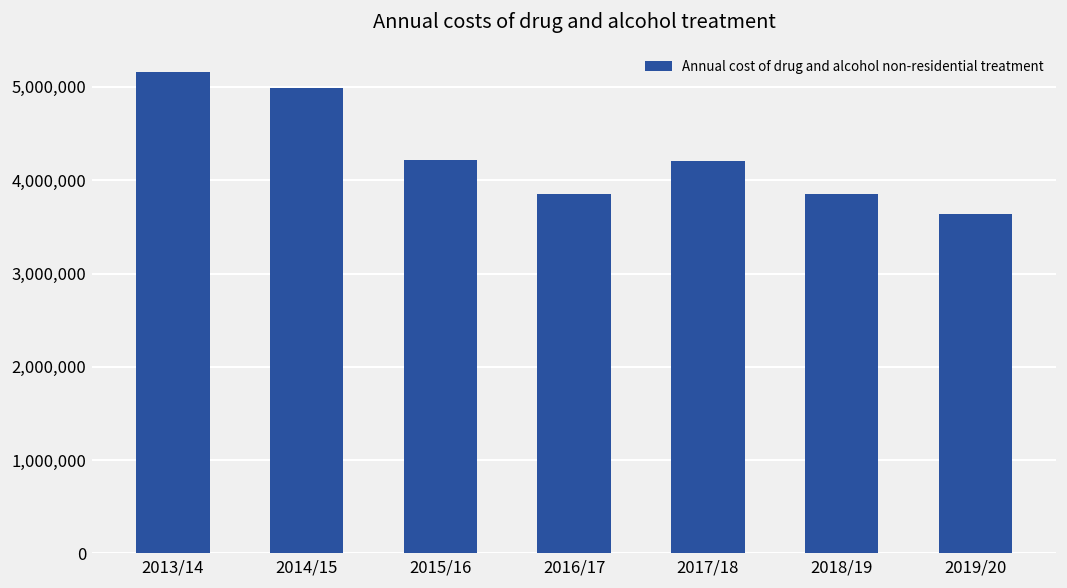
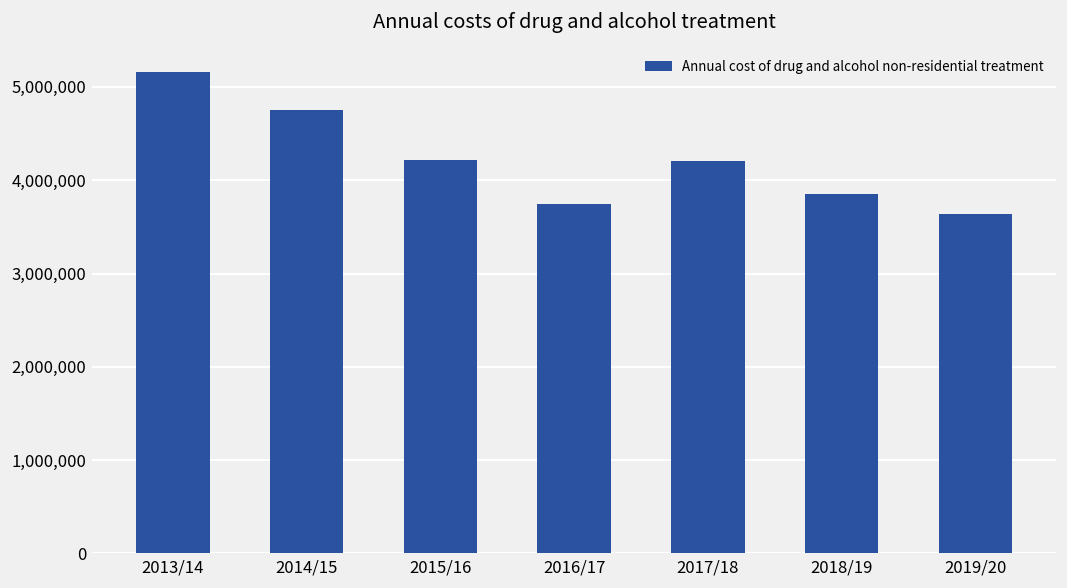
2014/15: 5,000,000 -> 4,800,000
2016/17: 3,900,000 -> 3,700,000
